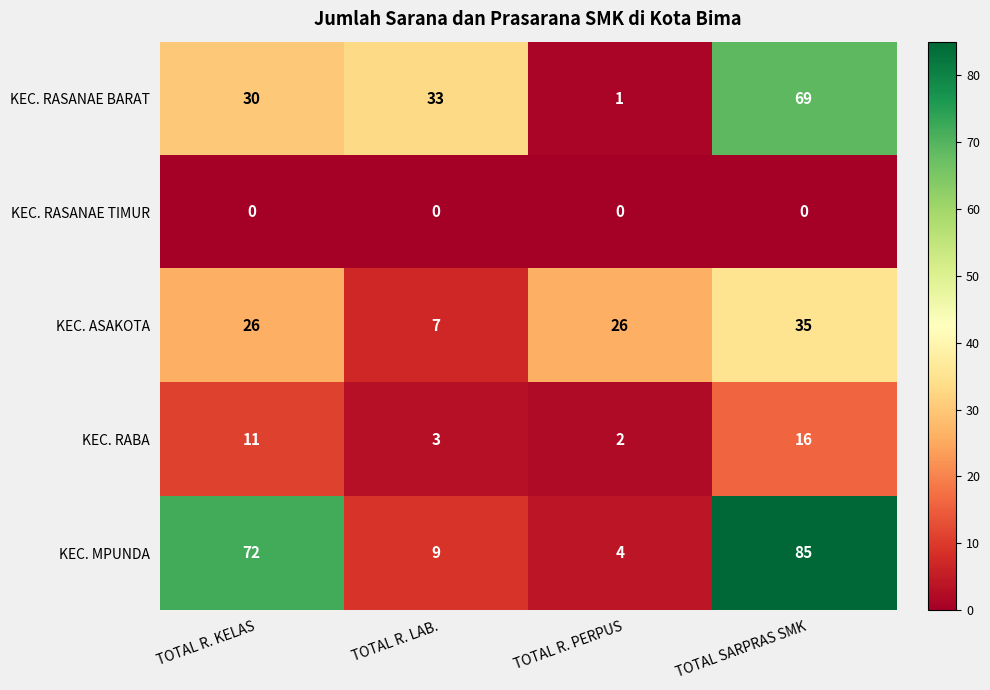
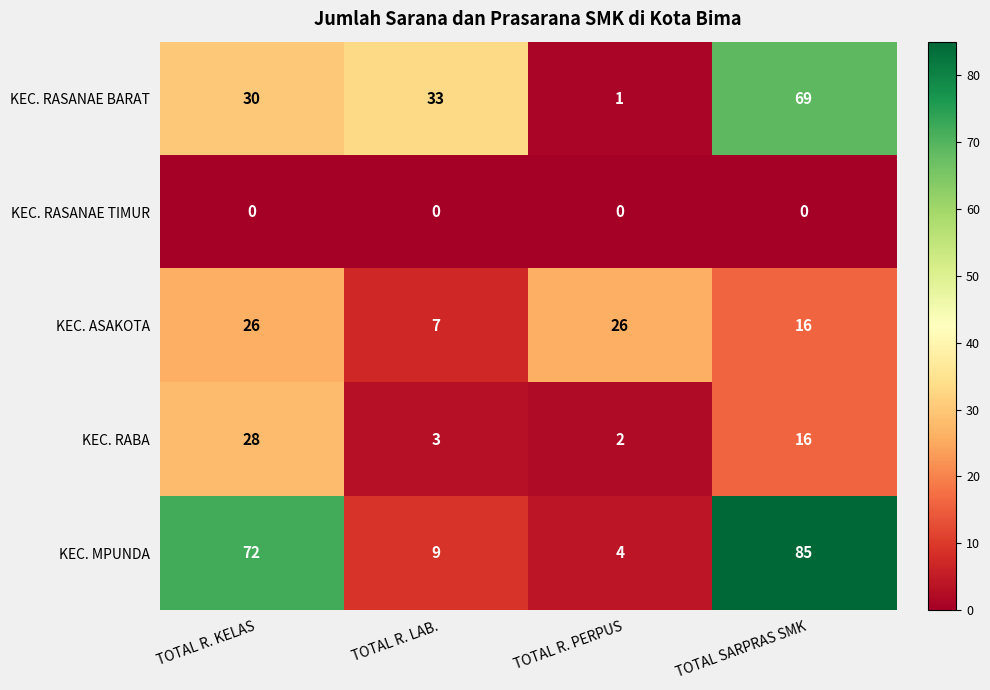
KEC. ASAKOTA, TOTAL SARPRAS SMK: 35 -> 16
KEC. RABA, TOTAL R. KELAS: 11 -> 28
